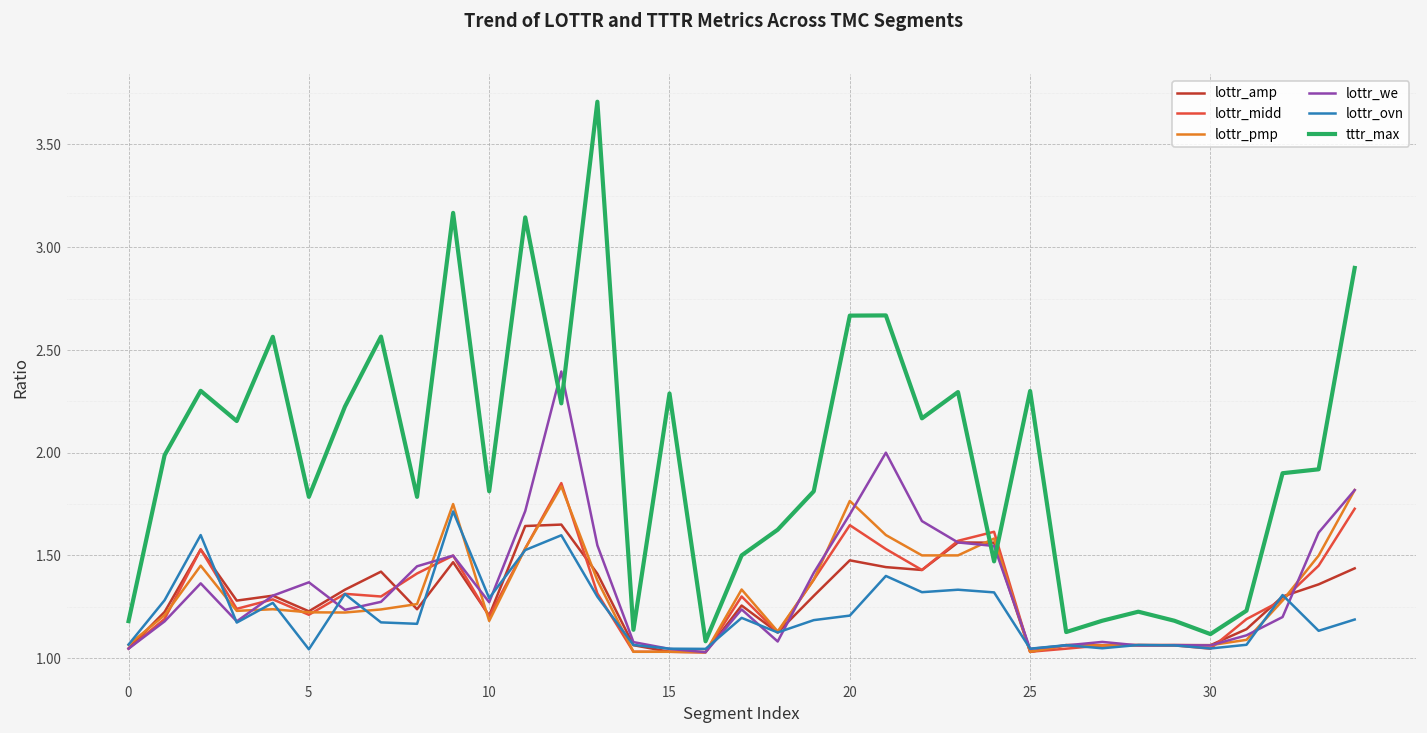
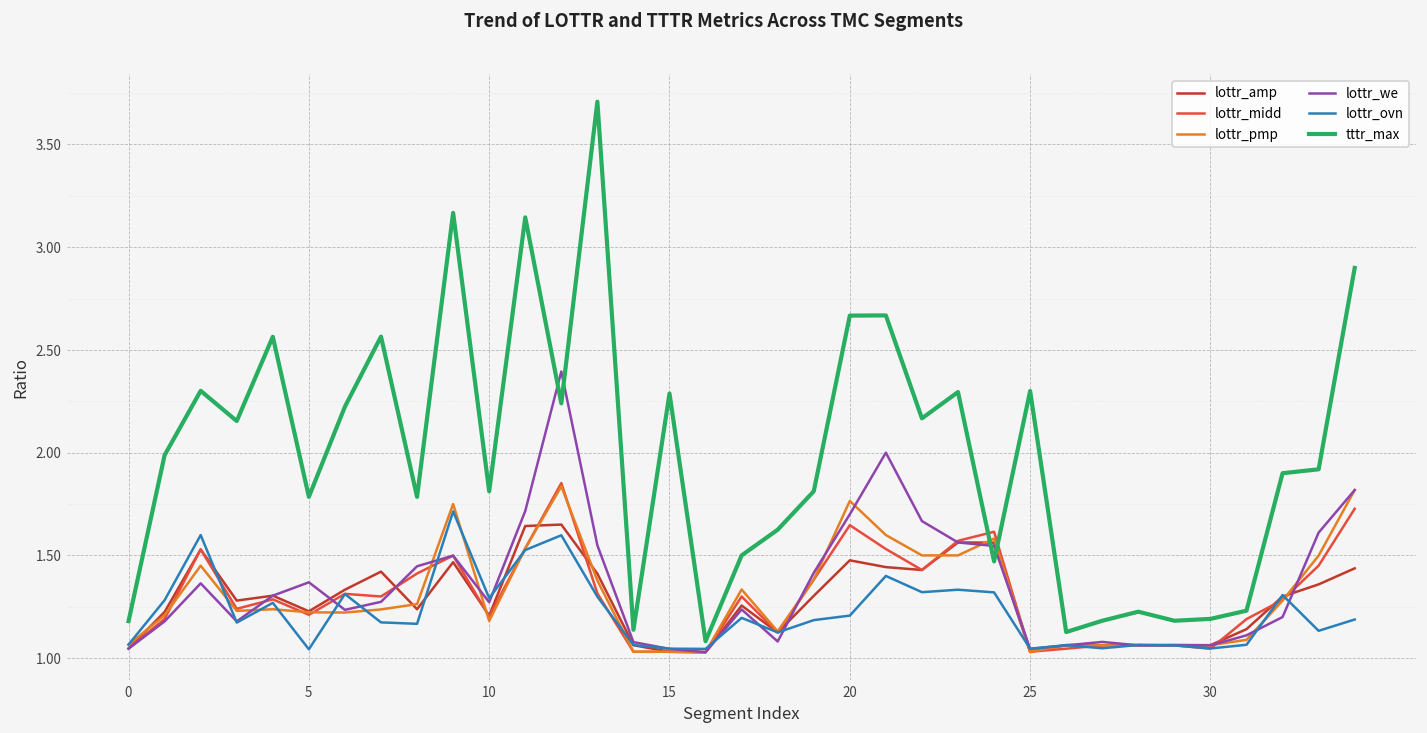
tttr_max, 30: 1.12 -> 1.19
